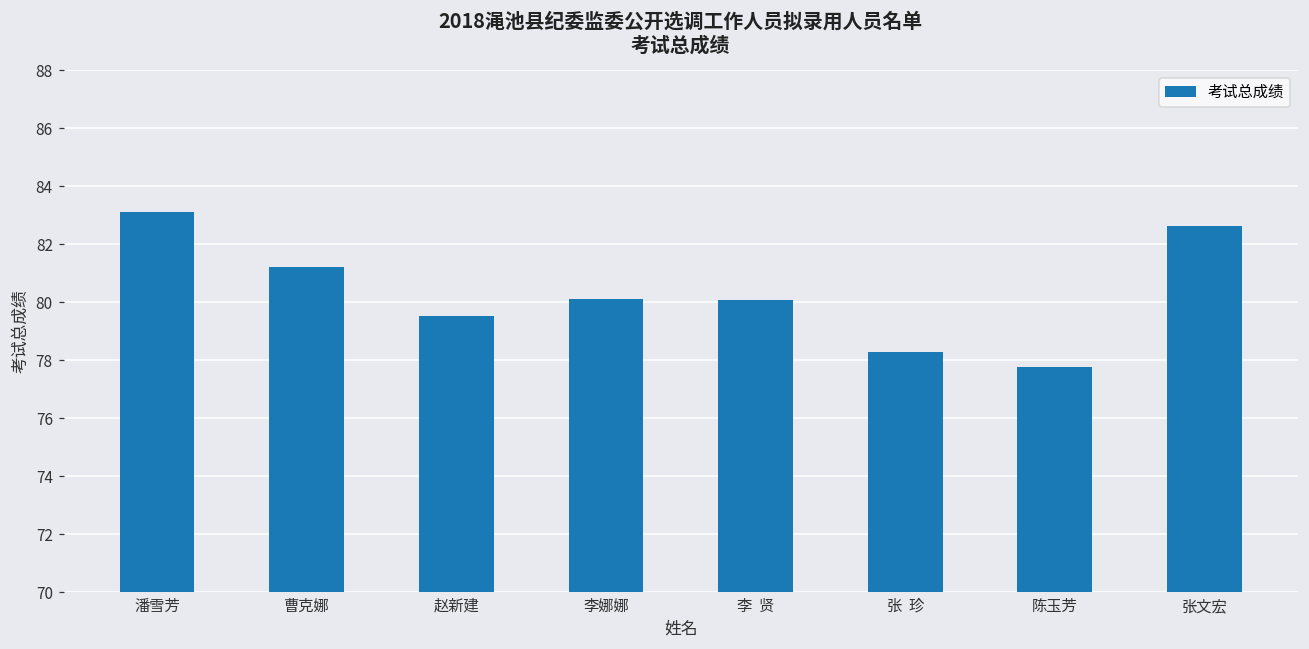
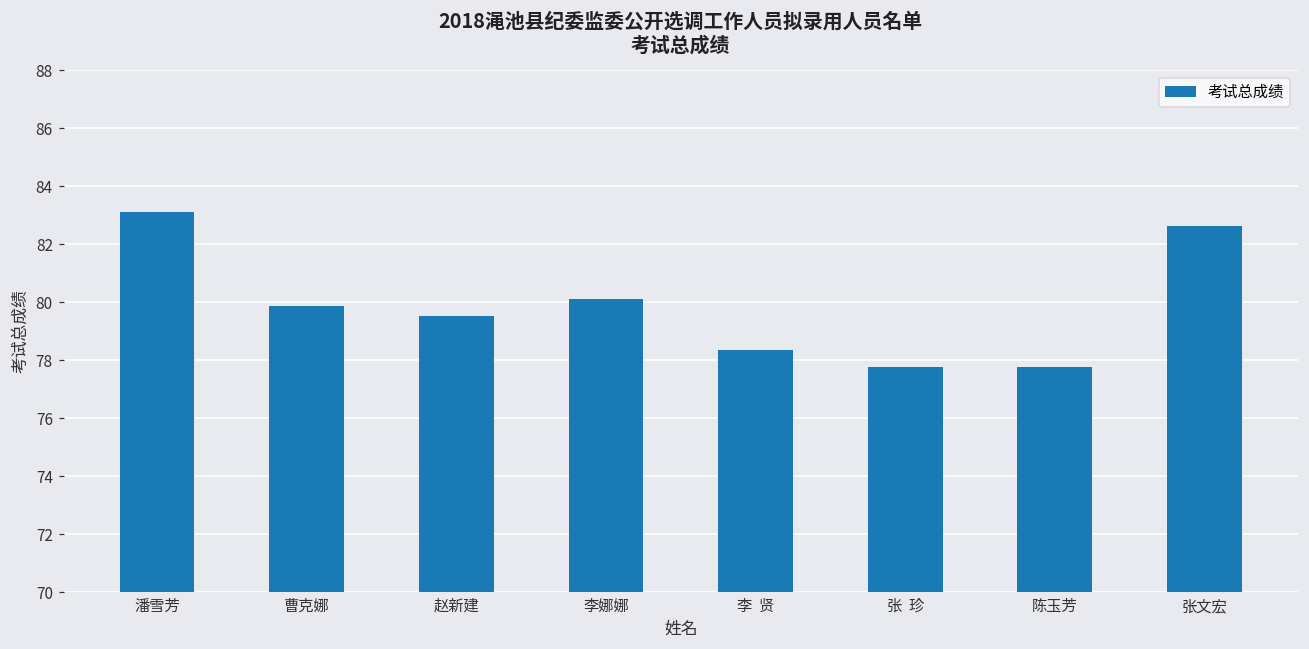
曹克娜: 81.2 -> 79.9
李 贤: 80.1 -> 78.3
张 珍: 78.3 -> 77.8
